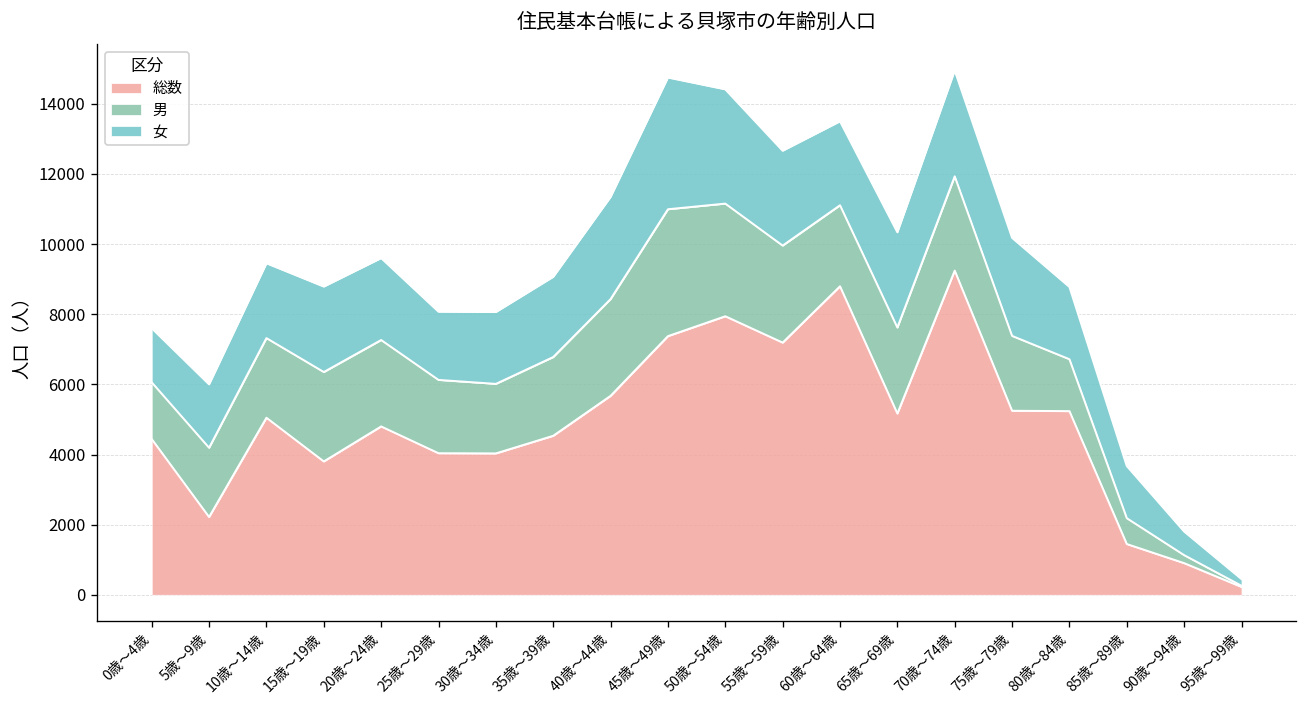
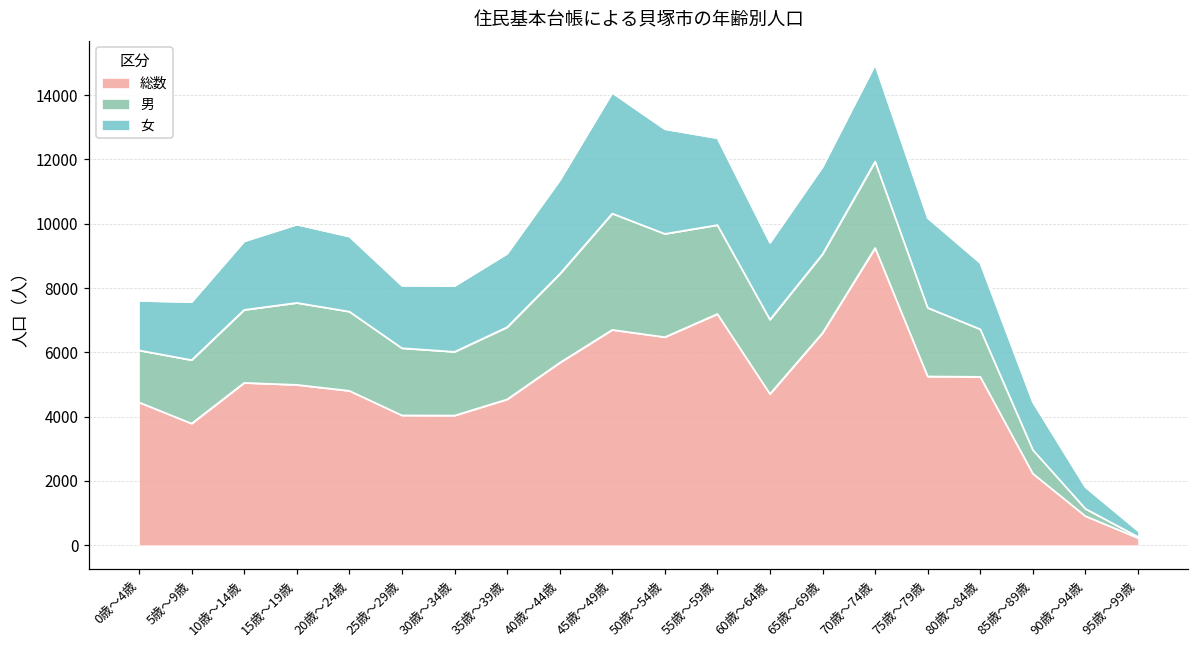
総数, 5歳～9歳: 2200 -> 3800
総数, 15歳～19歳: 3800 -> 5000
総数, 45歳～49歳: 7400 -> 6700
総数, 50歳～54歳: 7900 -> 6500
総数, 60歳～64歳: 8800 -> 4700
総数, 65歳～69歳: 5200 -> 6600
総数, 85歳～89歳: 1400 -> 2200
